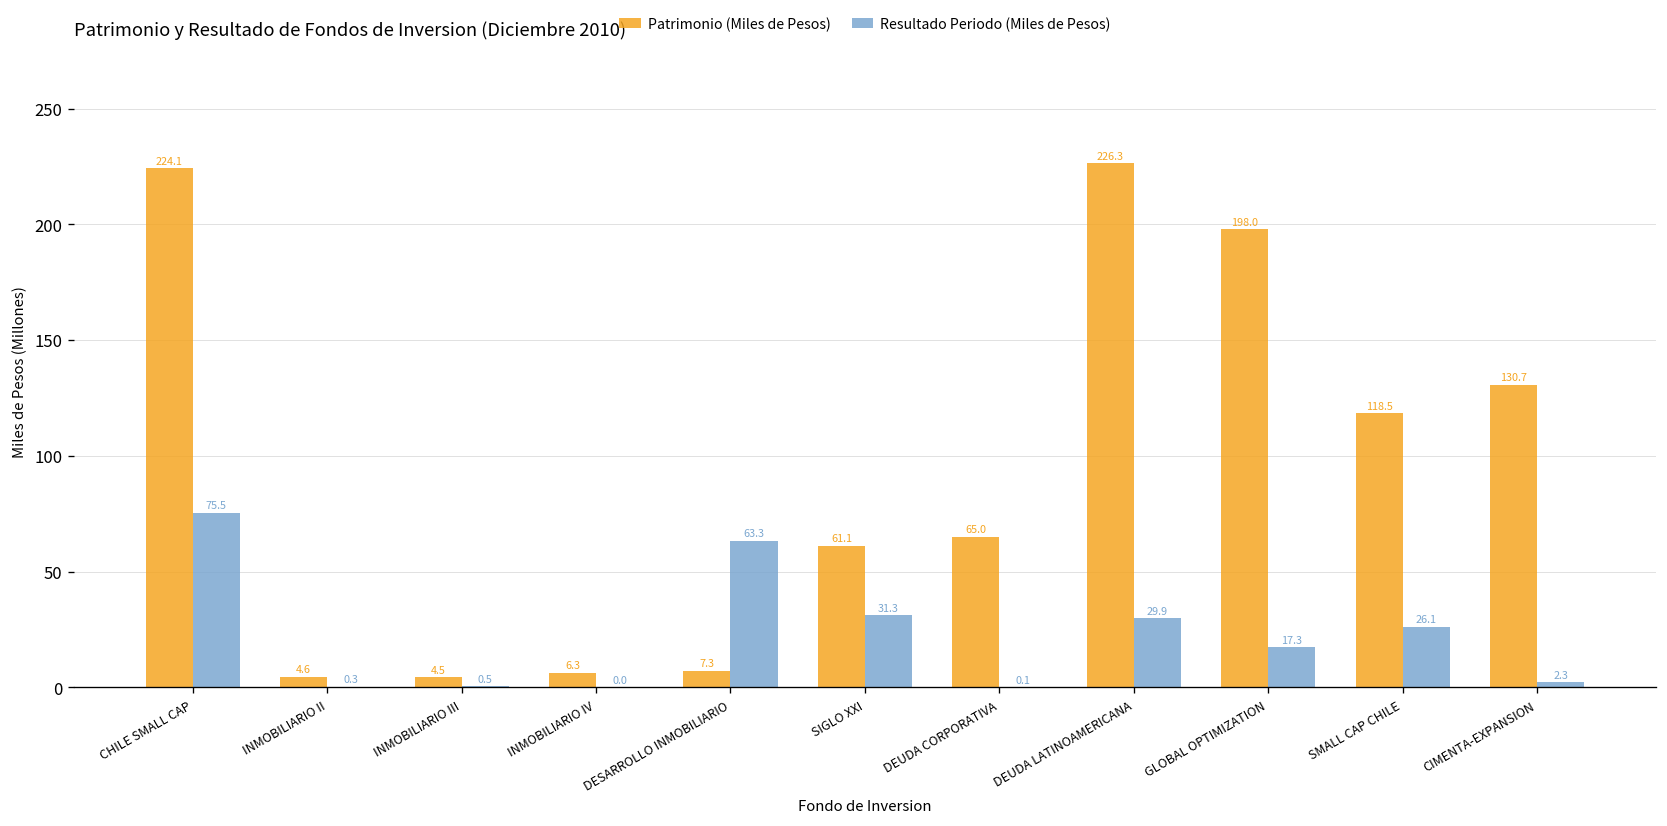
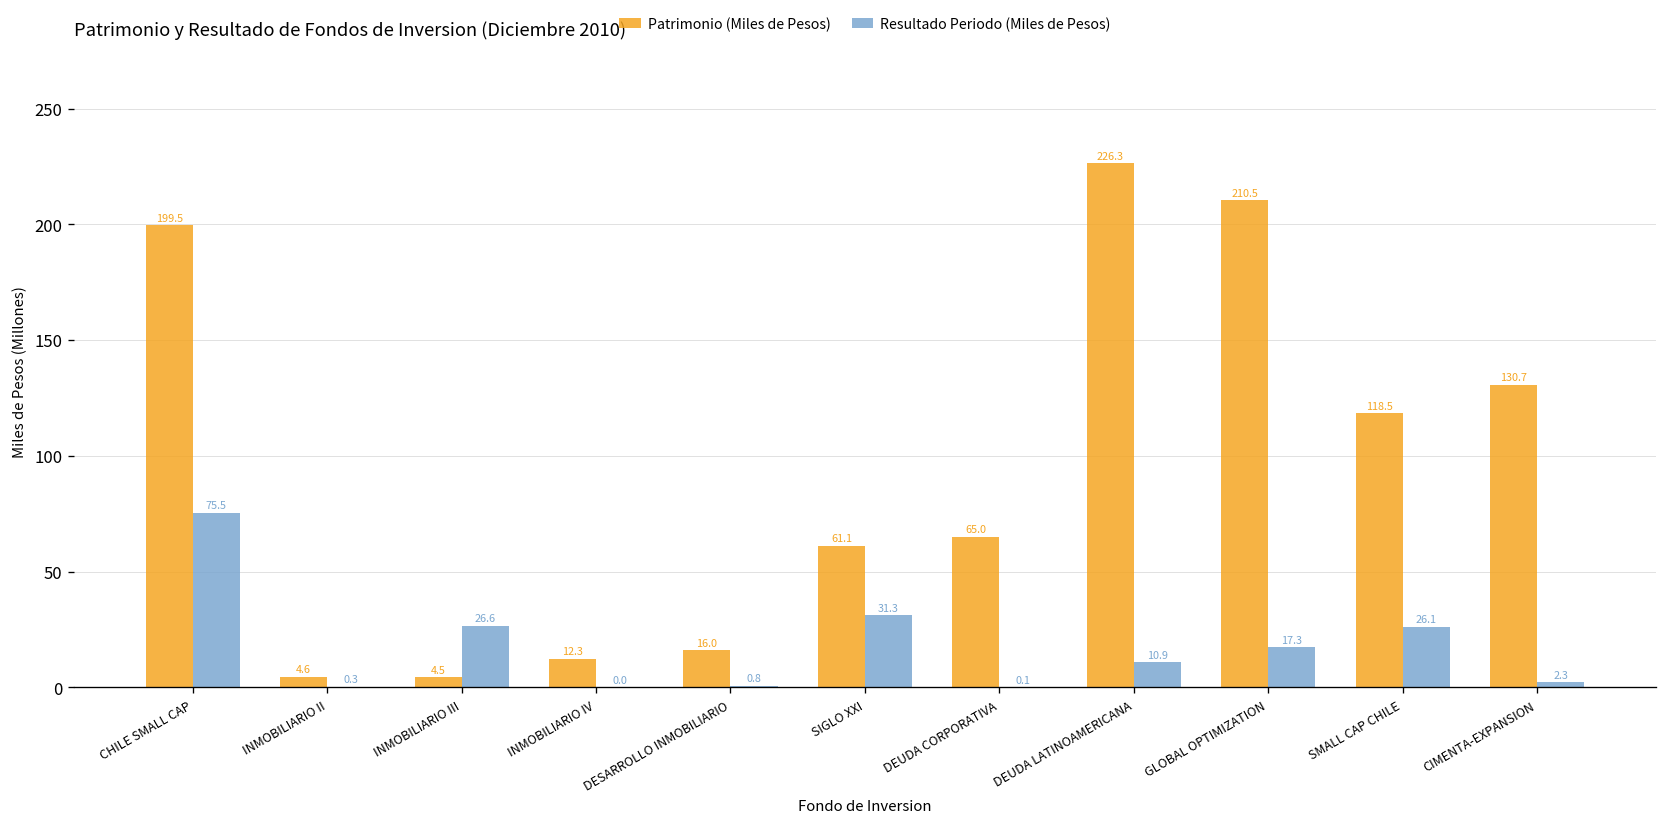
Patrimonio (Miles de Pesos), CHILE SMALL CAP: 224.1 -> 199.5
Resultado Periodo (Miles de Pesos), INMOBILIARIO III: 0.5 -> 26.6
Patrimonio (Miles de Pesos), INMOBILIARIO IV: 6.3 -> 12.3
Patrimonio (Miles de Pesos), DESARROLLO INMOBILIARIO: 7.3 -> 16.0
Resultado Periodo (Miles de Pesos), DESARROLLO INMOBILIARIO: 63.3 -> 0.8
Resultado Periodo (Miles de Pesos), DEUDA LATINOAMERICANA: 29.9 -> 10.9
Patrimonio (Miles de Pesos), GLOBAL OPTIMIZATION: 198.0 -> 210.5
